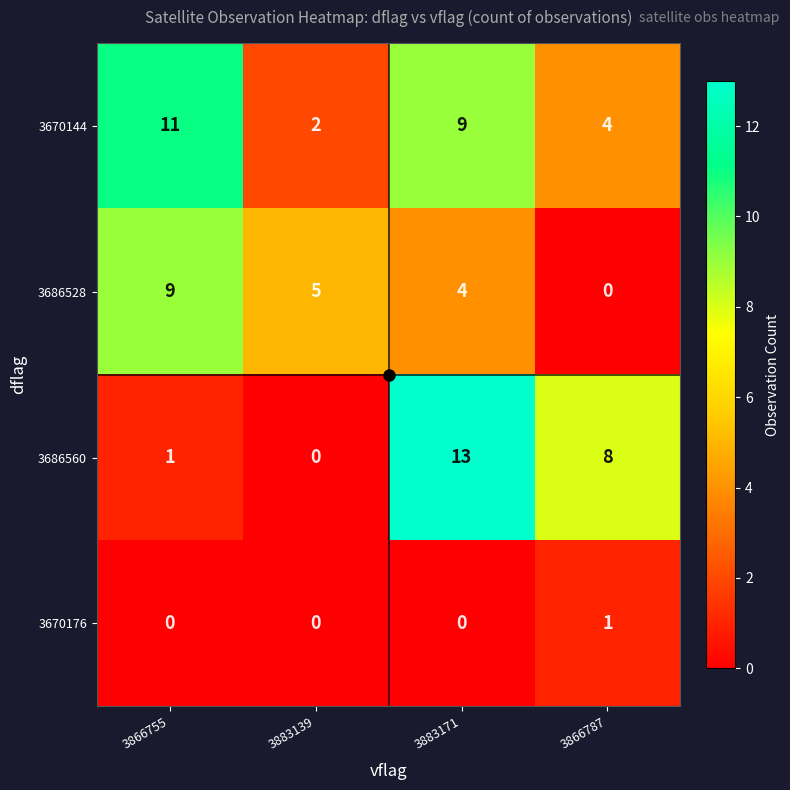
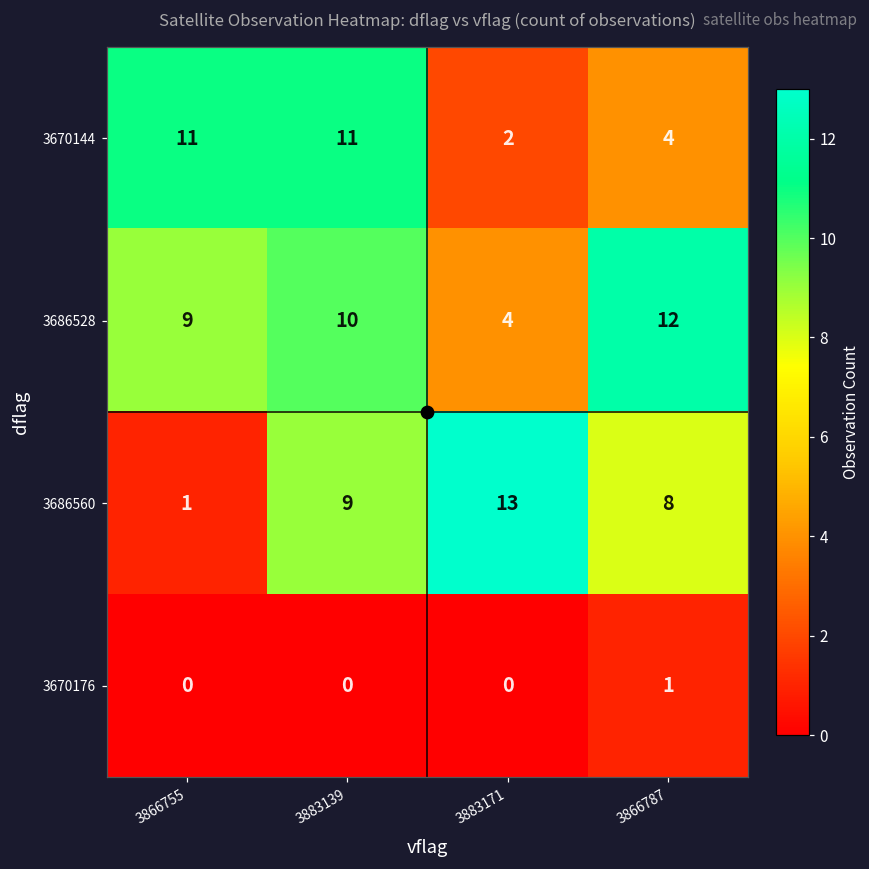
3670144, 3883139: 2 -> 11
3670144, 3883171: 9 -> 2
3686528, 3883139: 5 -> 10
3686528, 3866787: 0 -> 12
3686560, 3883139: 0 -> 9
